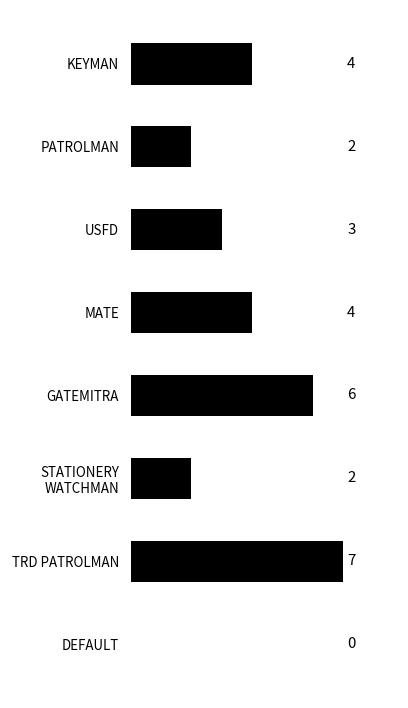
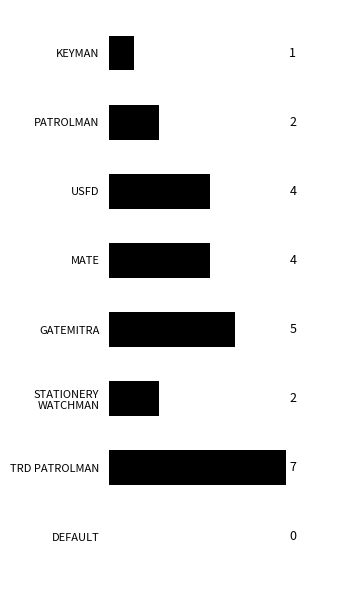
KEYMAN: 4 -> 1
USFD: 3 -> 4
GATEMITRA: 6 -> 5
